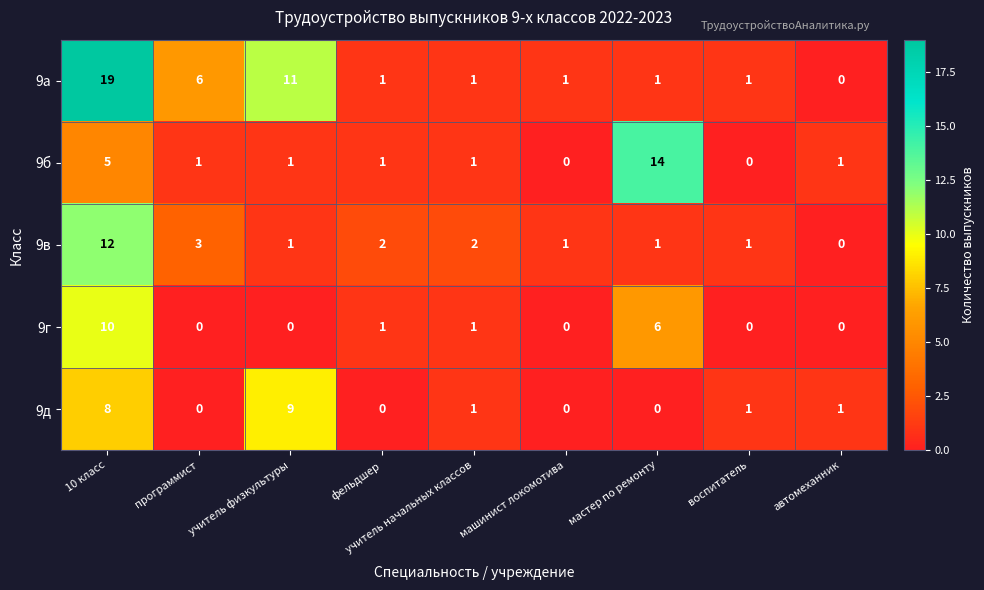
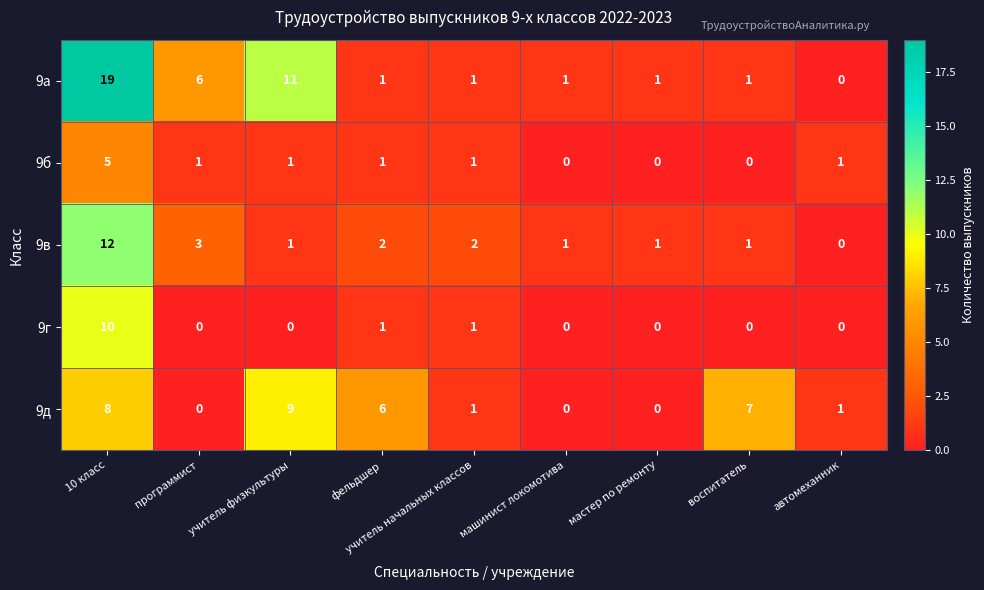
9б, мастер по ремонту: 14 -> 0
9г, мастер по ремонту: 6 -> 0
9д, фельдшер: 0 -> 6
9д, воспитатель: 1 -> 7
